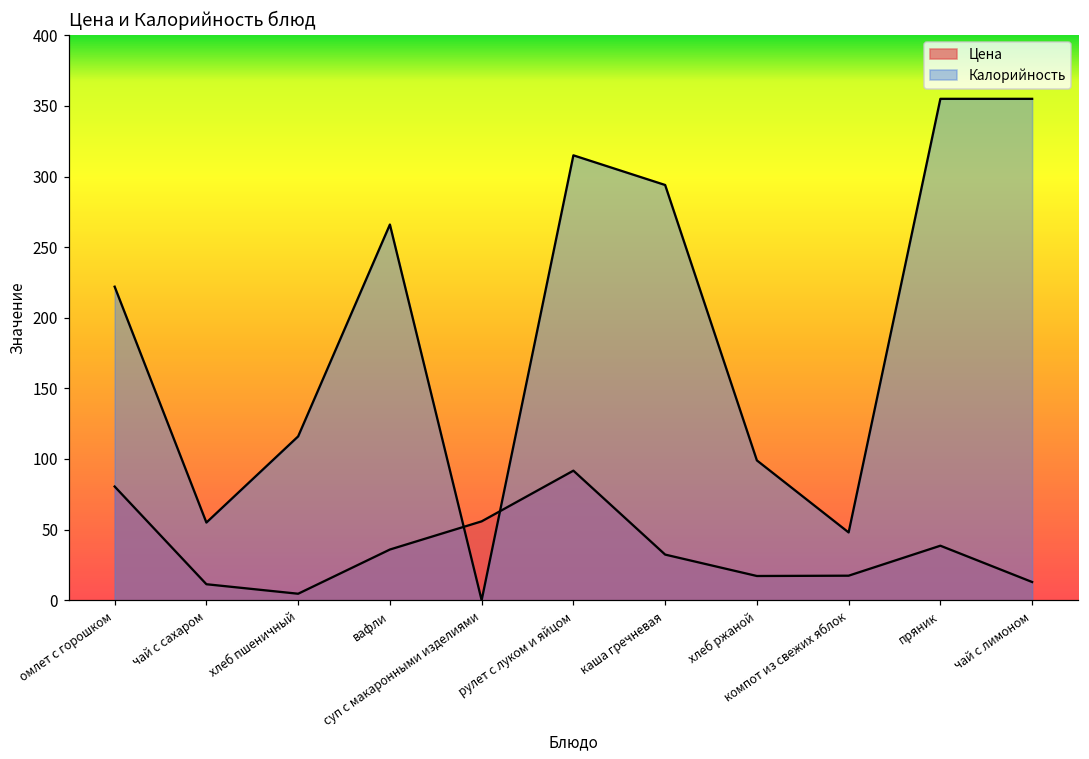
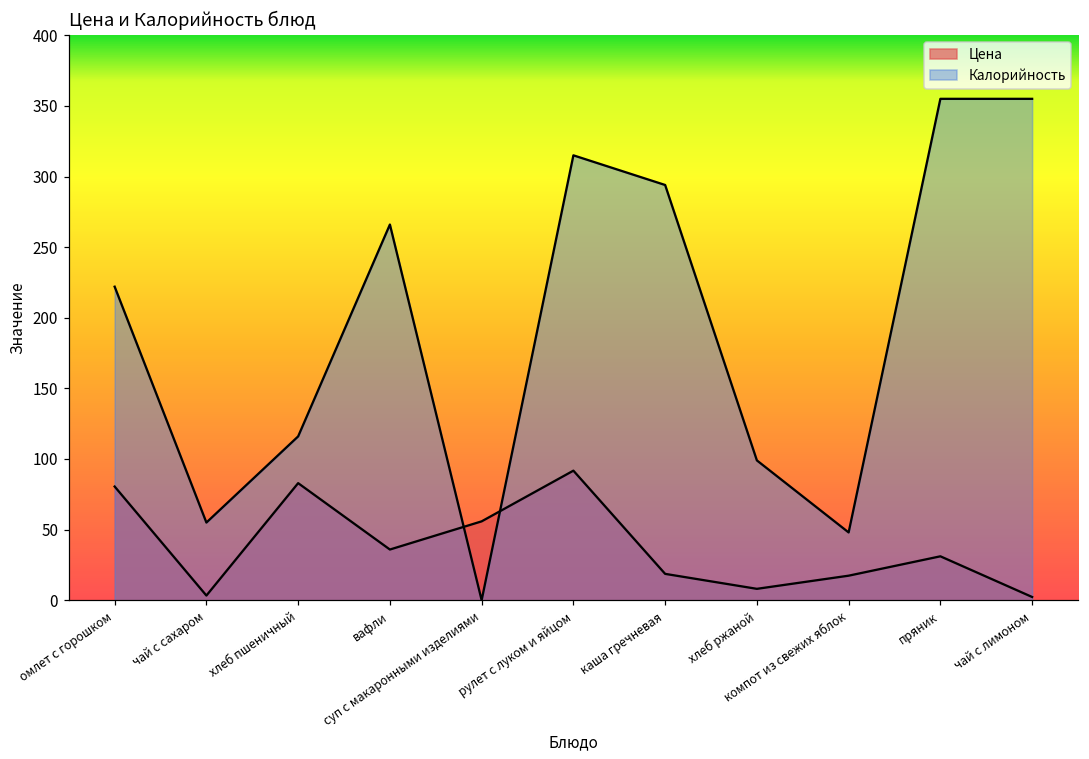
Цена, чай с сахаром: 11 -> 3
Цена, хлеб пшеничный: 5 -> 83
Цена, каша гречневая: 32 -> 19
Цена, хлеб ржаной: 17 -> 8
Цена, пряник: 39 -> 31
Цена, чай с лимоном: 13 -> 2
